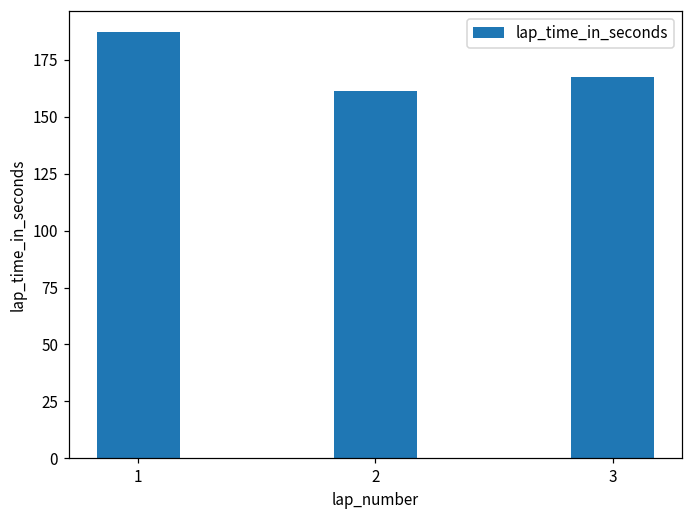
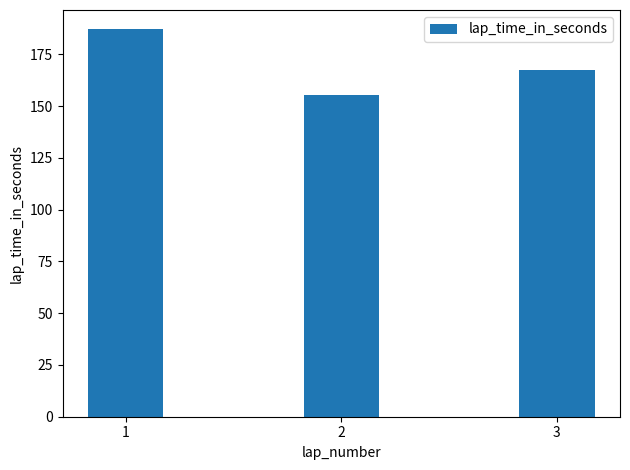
2: 161 -> 155
